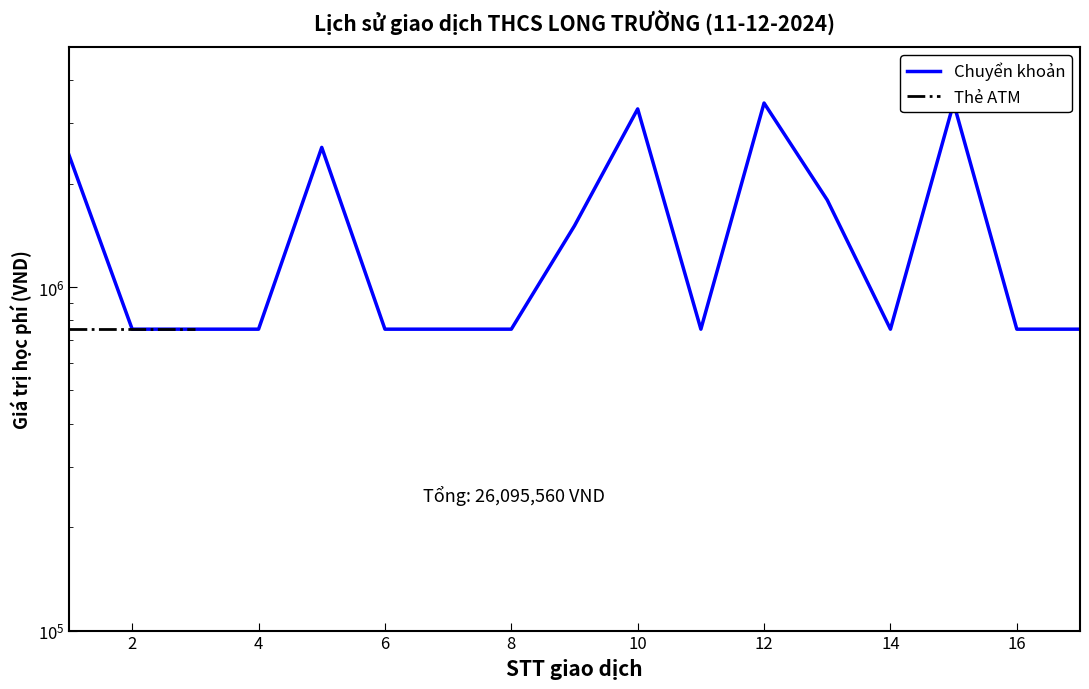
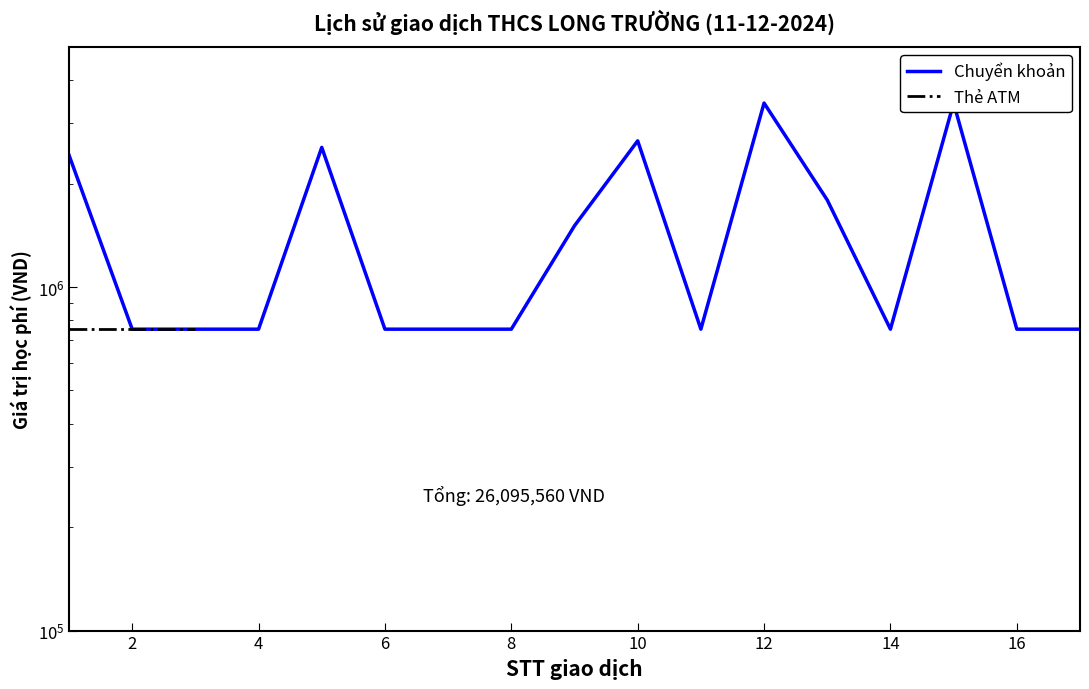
Chuyển khoản, 10: 3300000 -> 2700000
